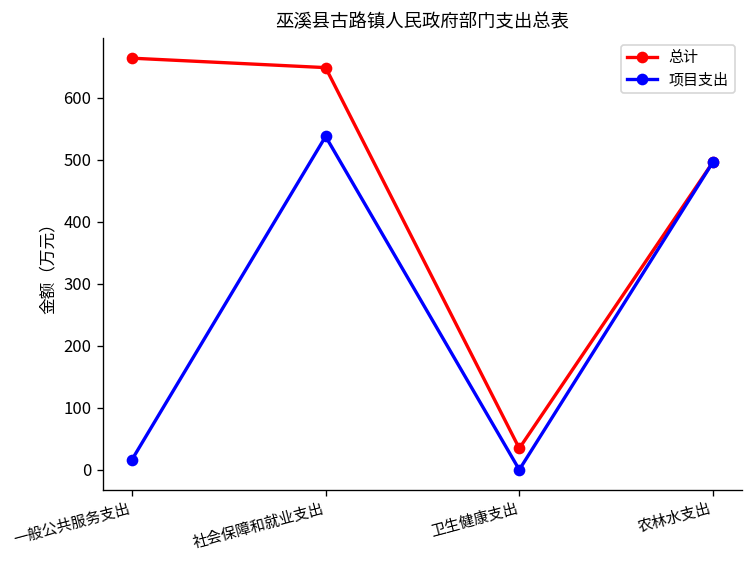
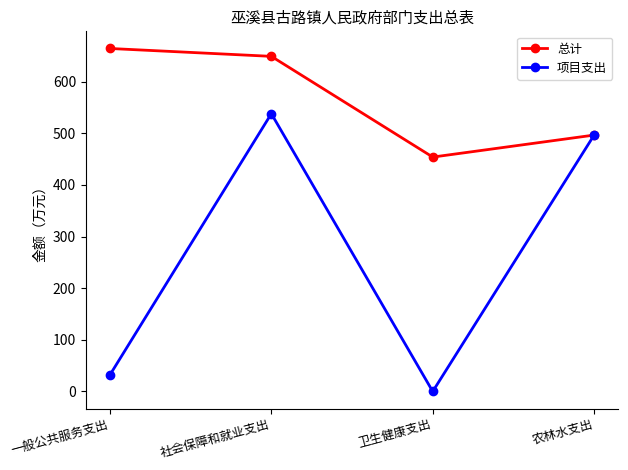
项目支出, 一般公共服务支出: 20 -> 30
总计, 卫生健康支出: 30 -> 450
